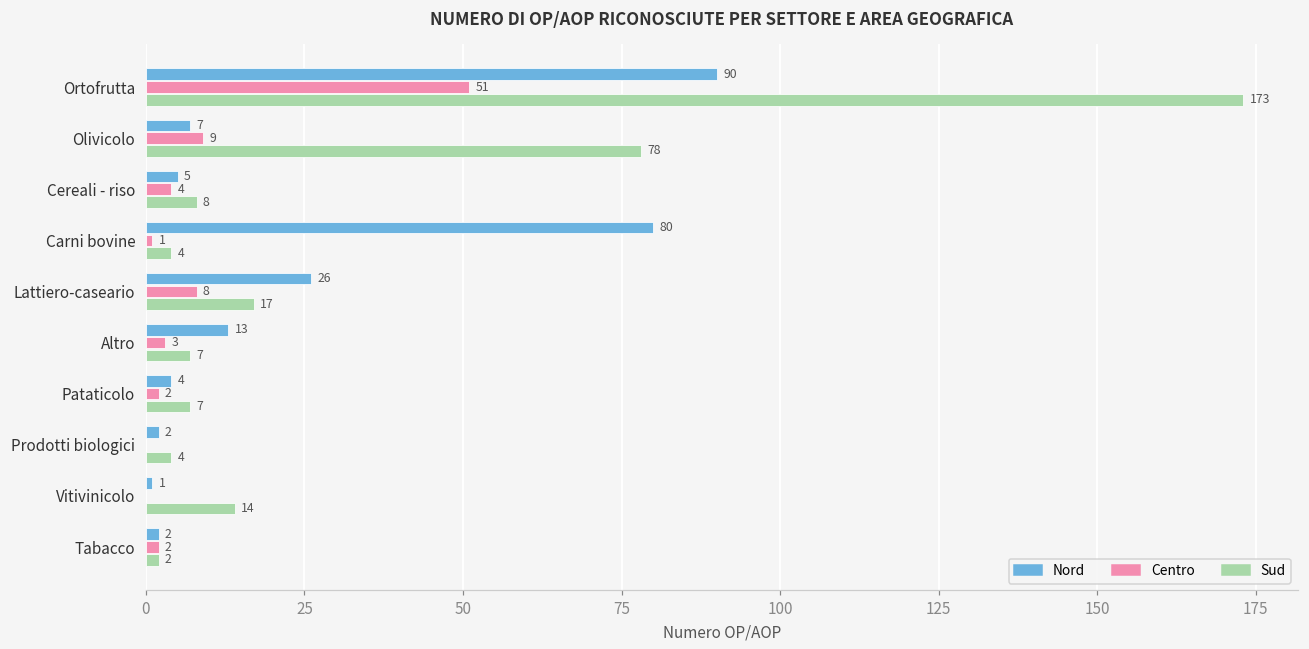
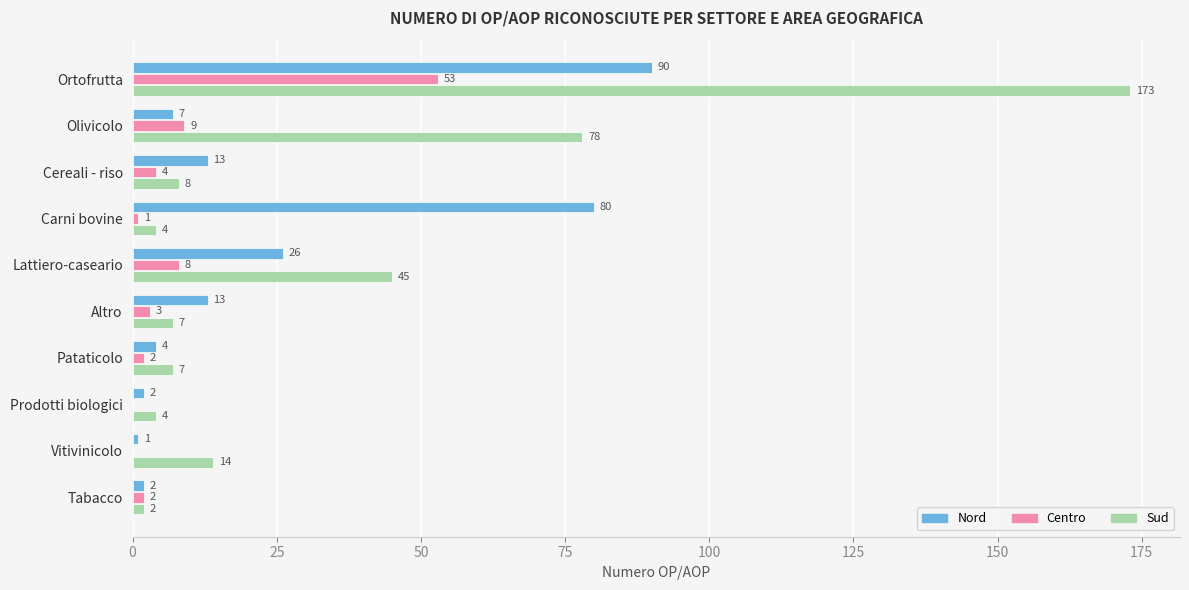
Centro, Ortofrutta: 51 -> 53
Nord, Cereali - riso: 5 -> 13
Sud, Lattiero-caseario: 17 -> 45
